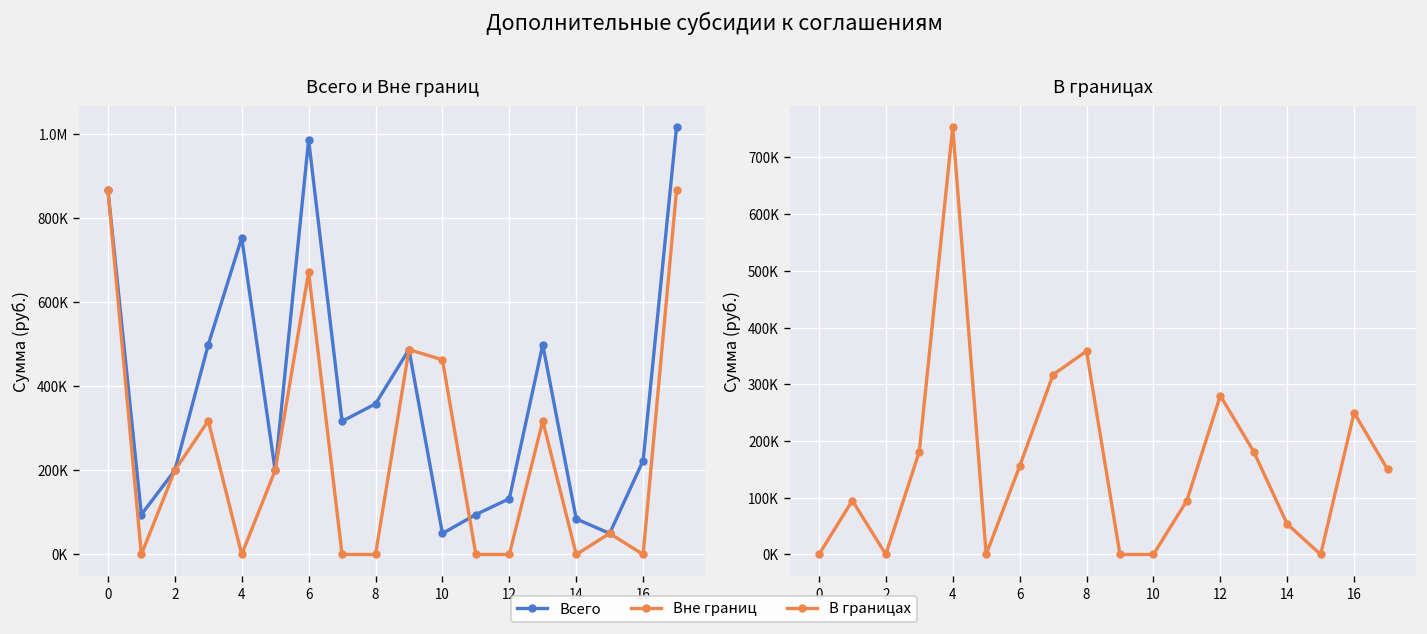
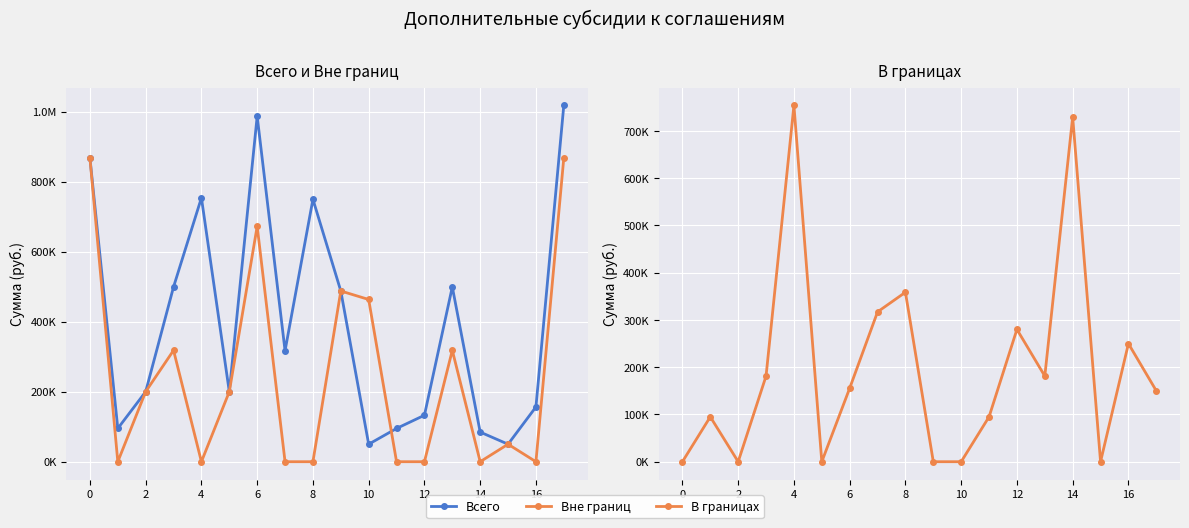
Всего и Вне границ, Всего, 8: 360000 -> 750000
Всего и Вне границ, Всего, 16: 220000 -> 160000
В границах, 14: 50000 -> 730000
